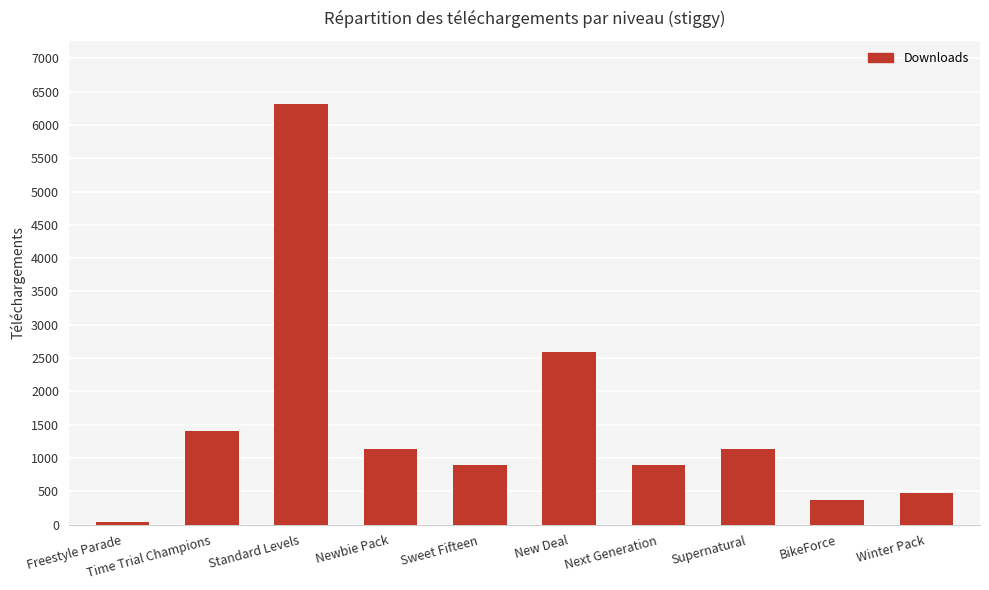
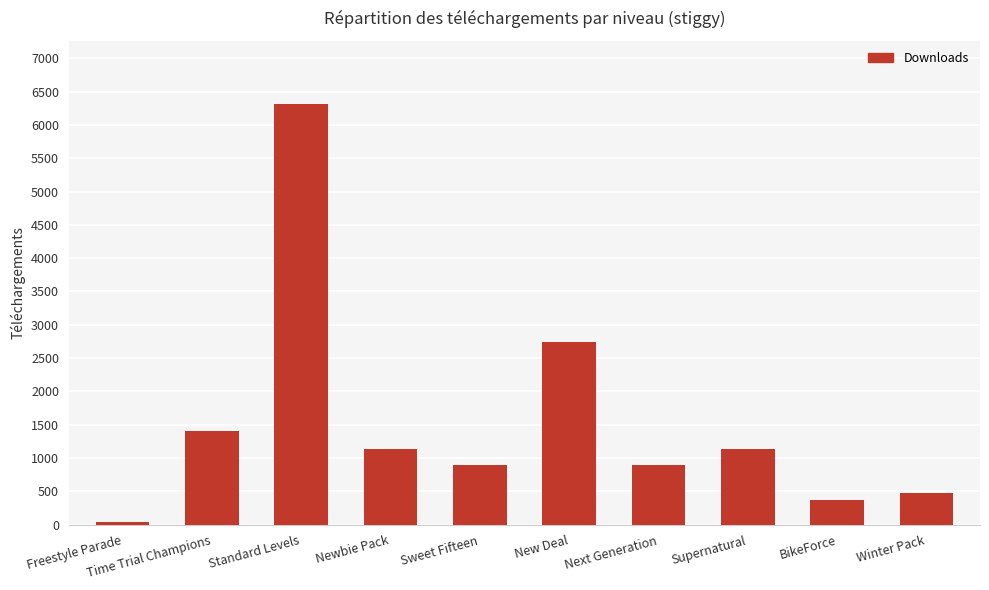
New Deal: 2600 -> 2700
